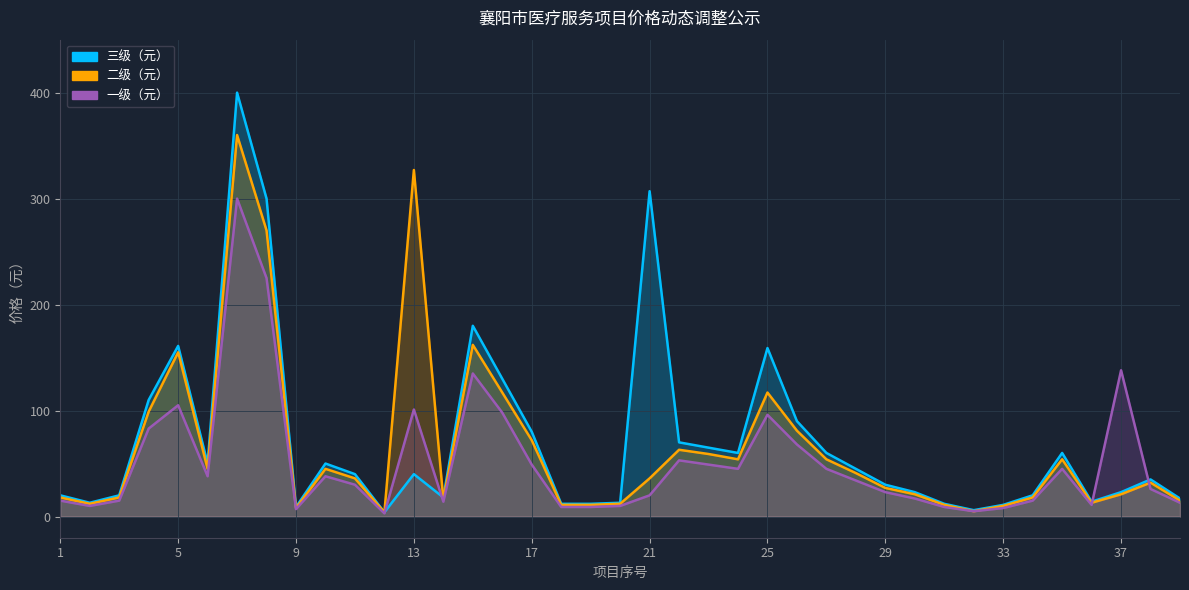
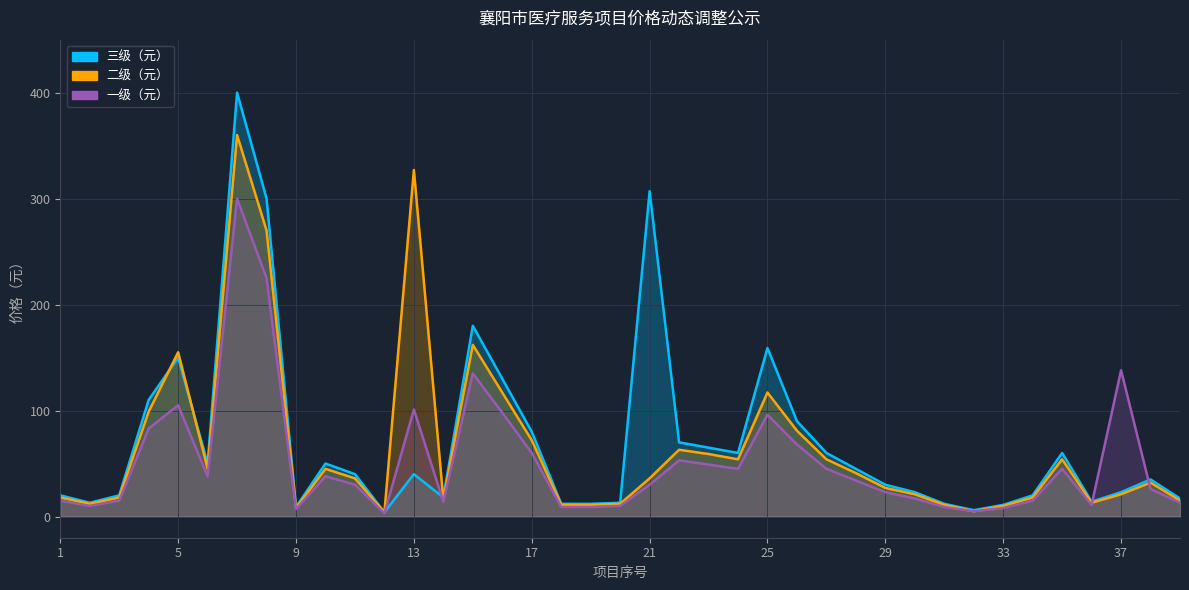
三级（元）, 5: 161 -> 150
一级（元）, 17: 49 -> 60
一级（元）, 21: 20 -> 30
